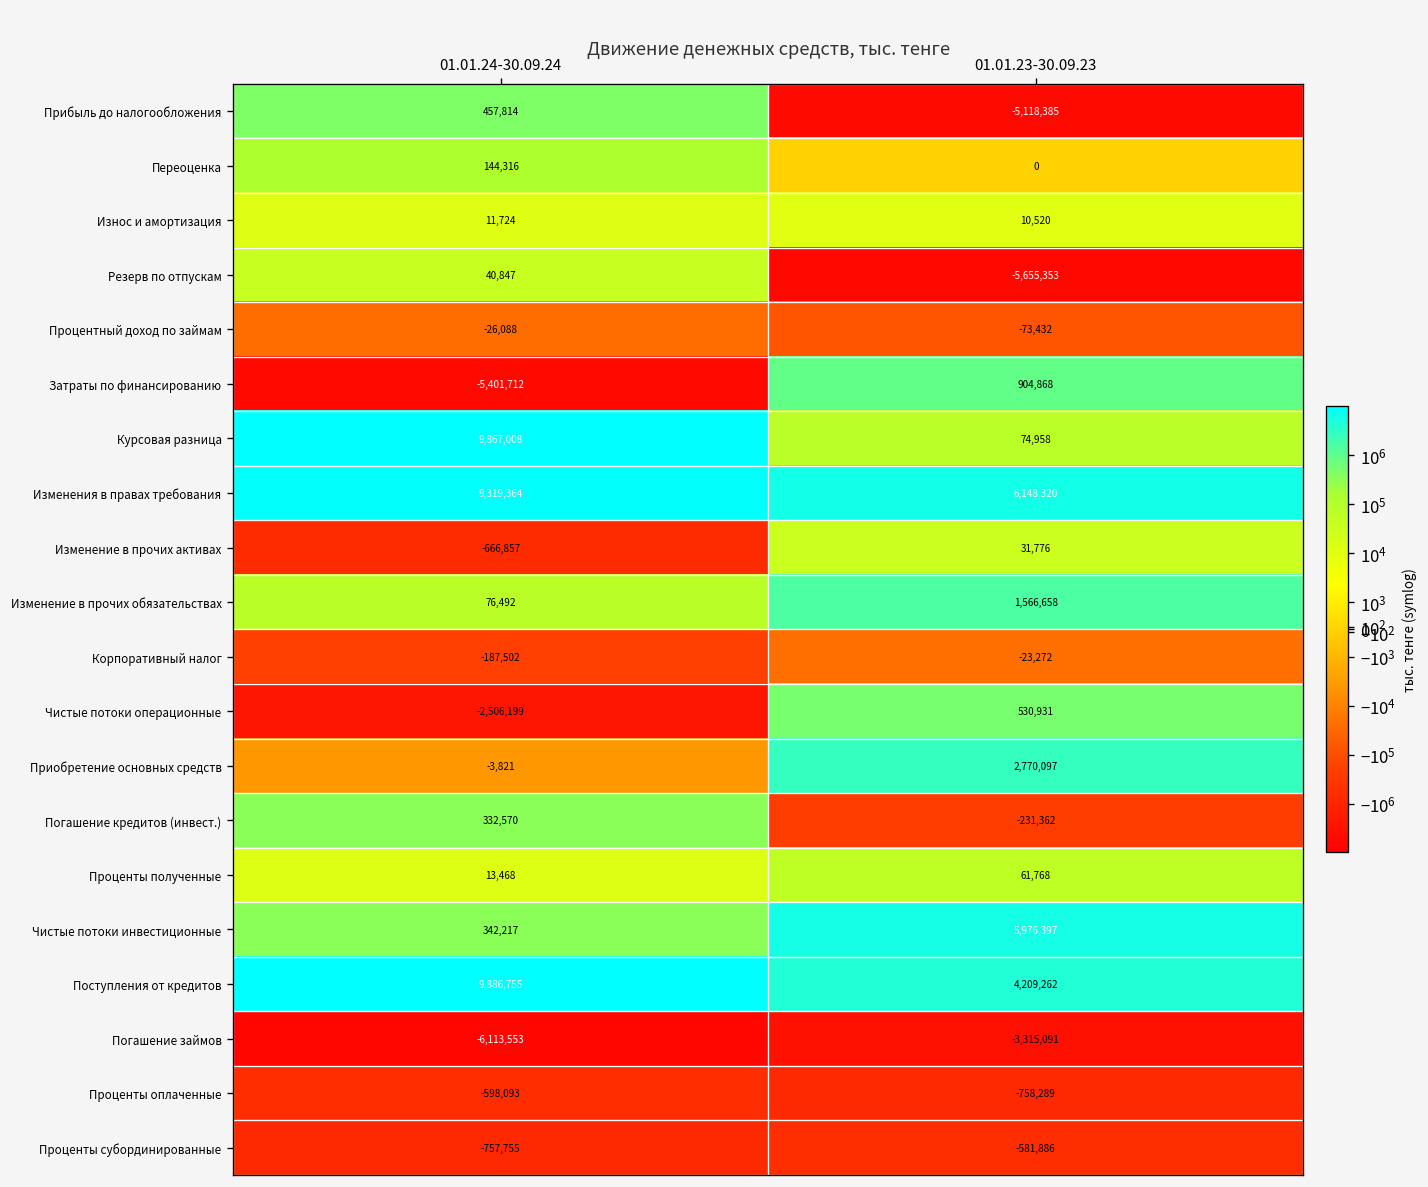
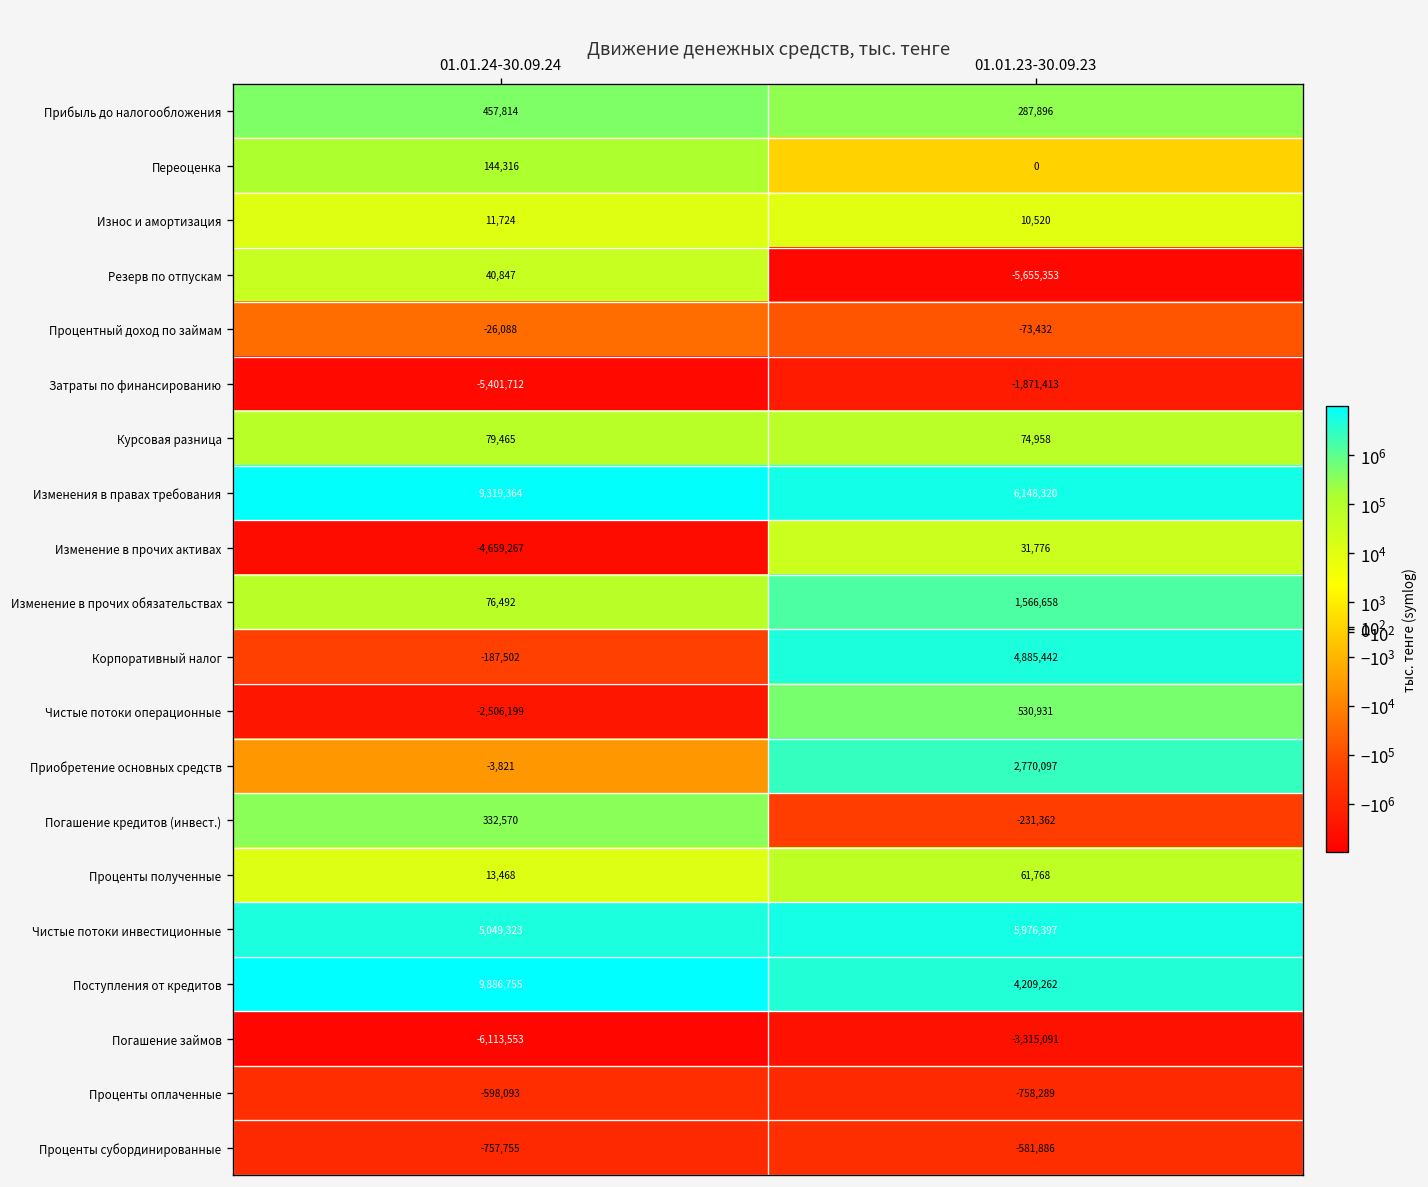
Прибыль до налогообложения, 01.01.23-30.09.23: -5,118,385 -> 287,896
Затраты по финансированию, 01.01.23-30.09.23: 904,868 -> -1,871,413
Курсовая разница, 01.01.24-30.09.24: 9,867,008 -> 79,465
Изменение в прочих активах, 01.01.24-30.09.24: -666,857 -> -4,659,267
Корпоративный налог, 01.01.23-30.09.23: -23,272 -> 4,885,442
Чистые потоки инвестиционные, 01.01.24-30.09.24: 342,217 -> 5,049,323
